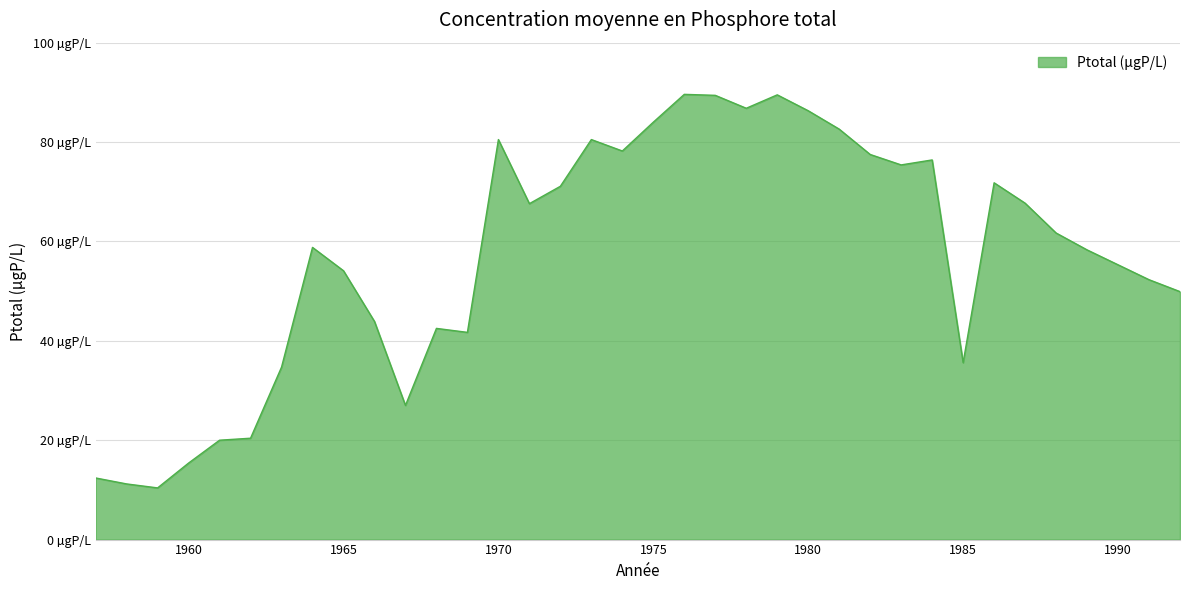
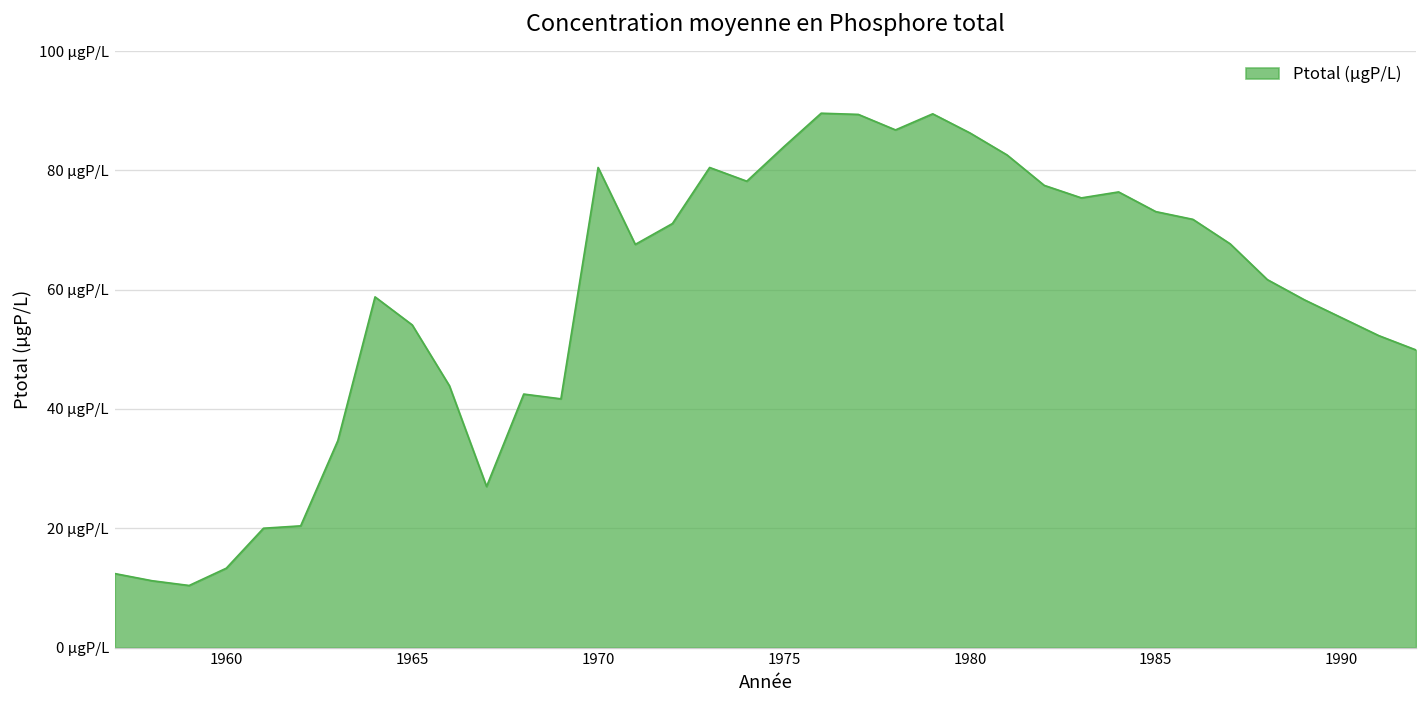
1960: 15 µgP/L -> 13 µgP/L
1985: 36 µgP/L -> 73 µgP/L
